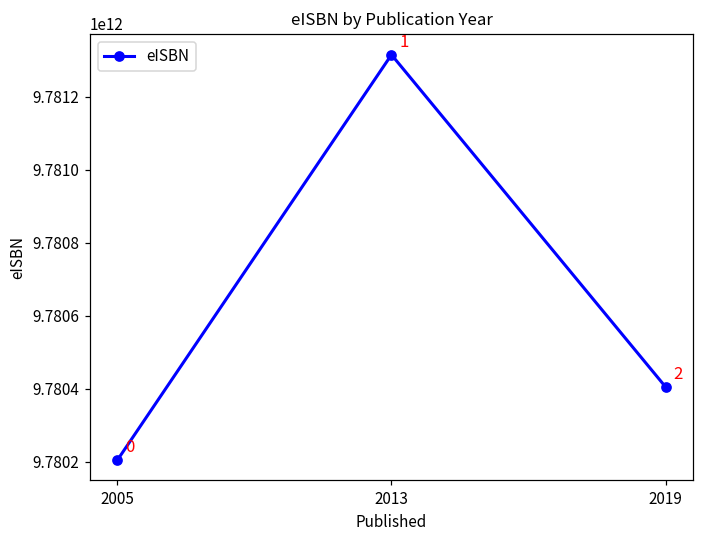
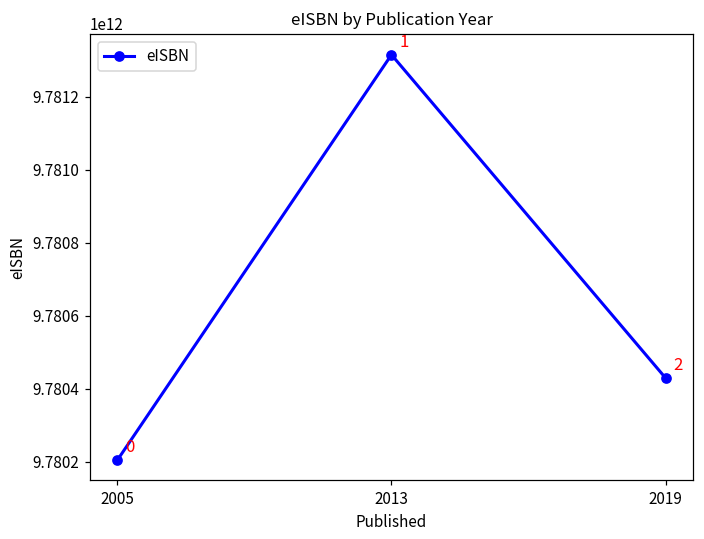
2019: 9780400000000 -> 9780430000000
